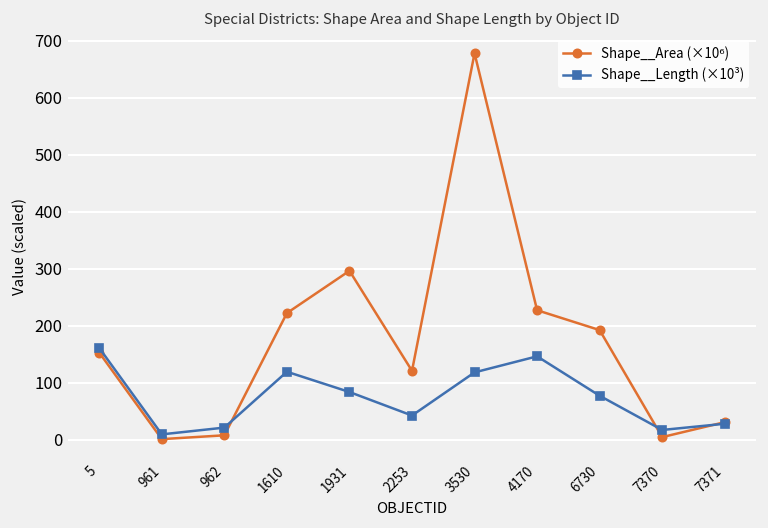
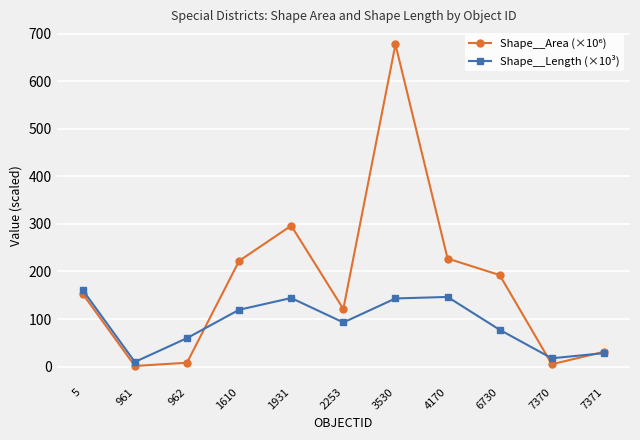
Shape__Length (×10³), 962: 20 -> 60
Shape__Length (×10³), 1931: 80 -> 140
Shape__Length (×10³), 2253: 40 -> 90
Shape__Length (×10³), 3530: 120 -> 140
